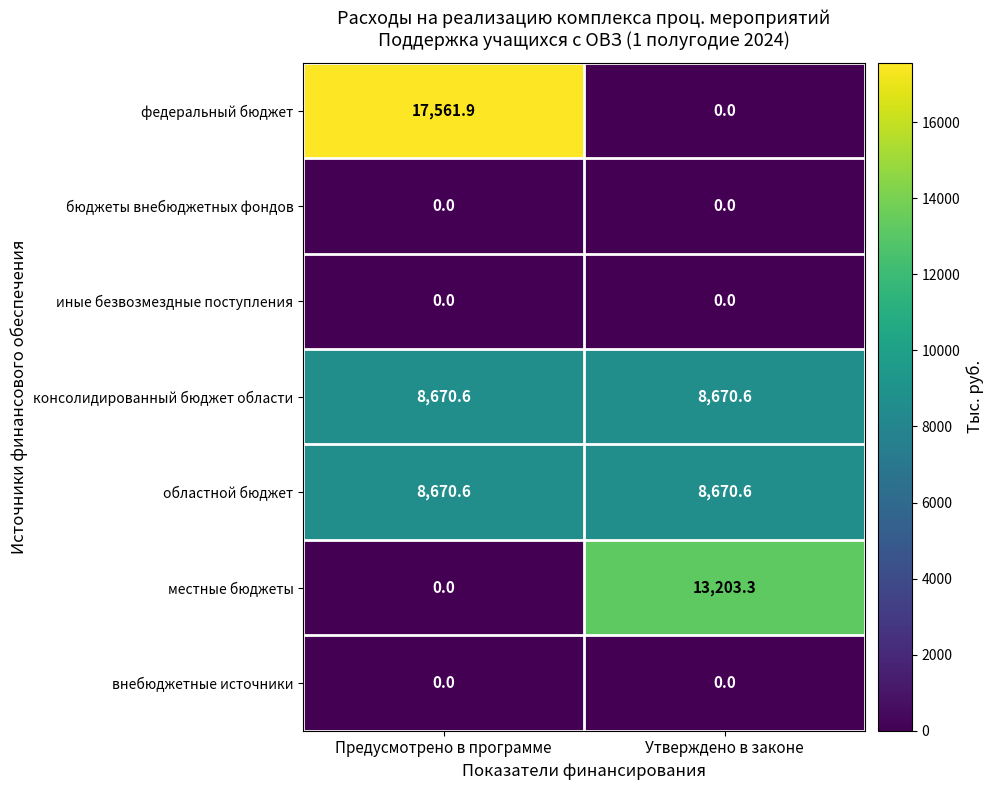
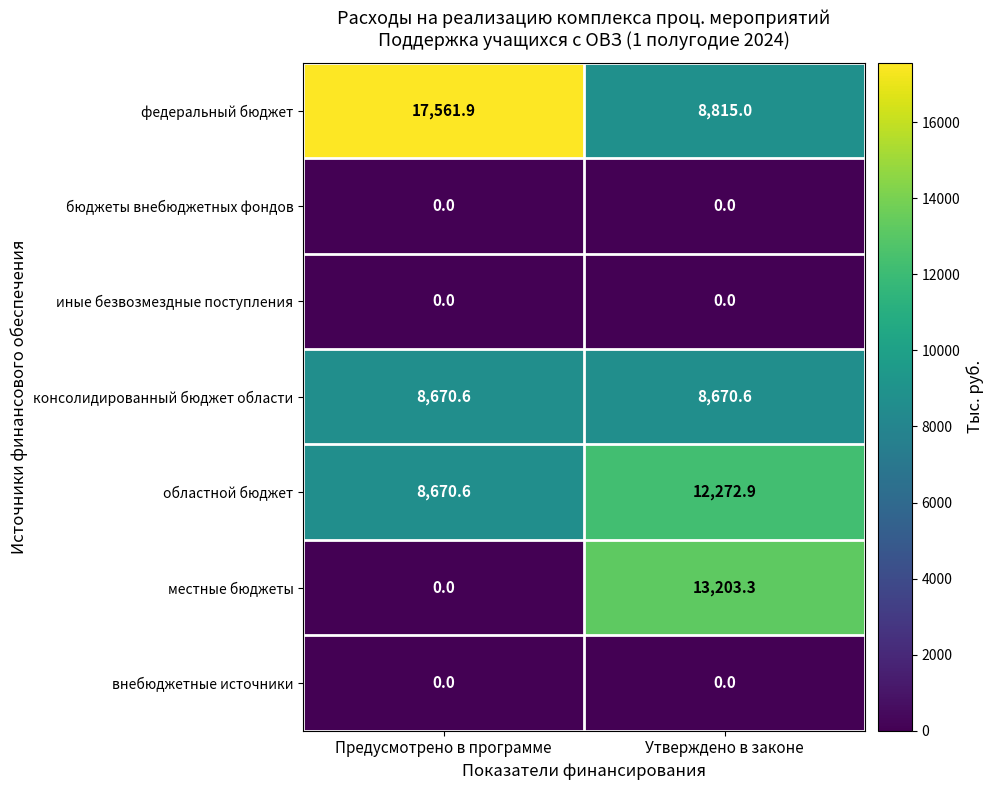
федеральный бюджет, Утверждено в законе: 0.0 -> 8,815.0
областной бюджет, Утверждено в законе: 8,670.6 -> 12,272.9
